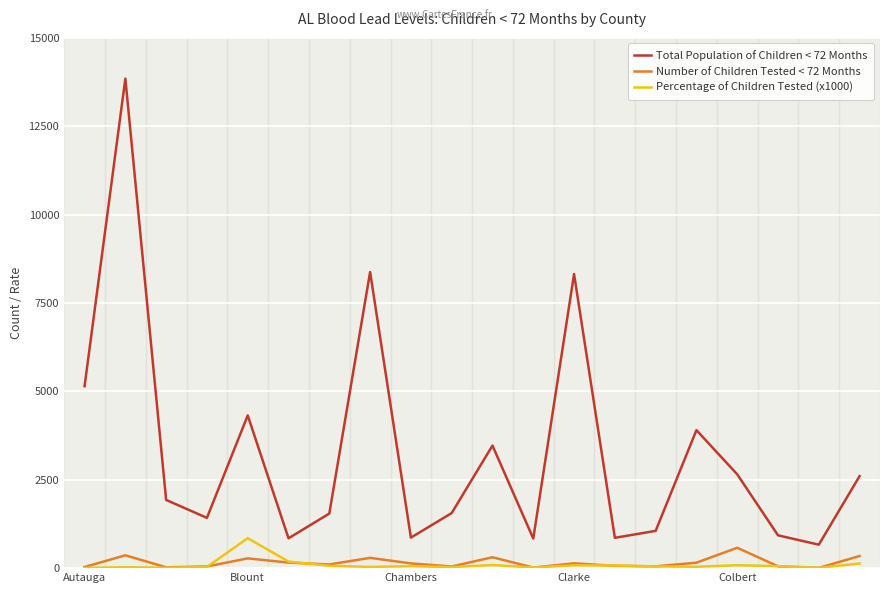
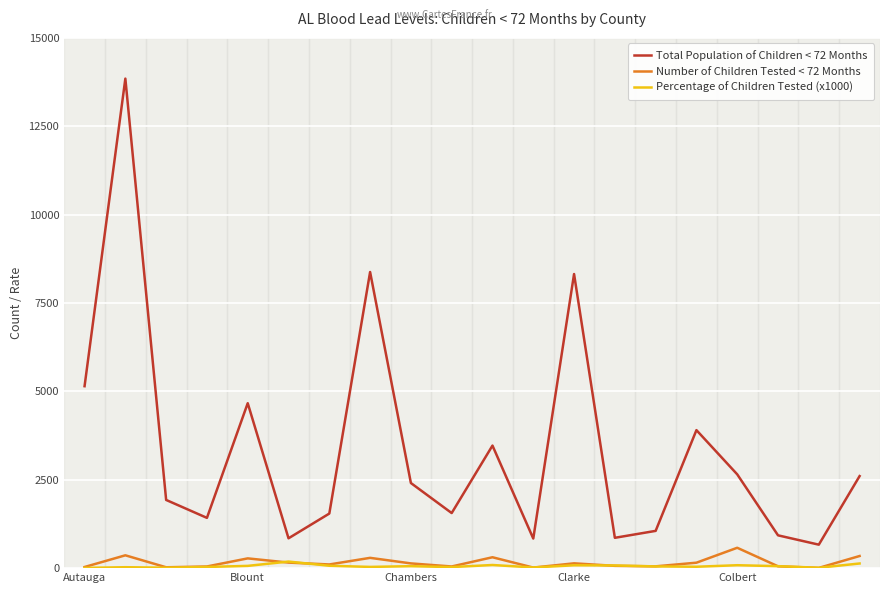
Total Population of Children < 72 Months, Blount: 4300 -> 4700
Percentage of Children Tested (x1000), Blount: 800 -> 100
Total Population of Children < 72 Months, Chambers: 900 -> 2400
